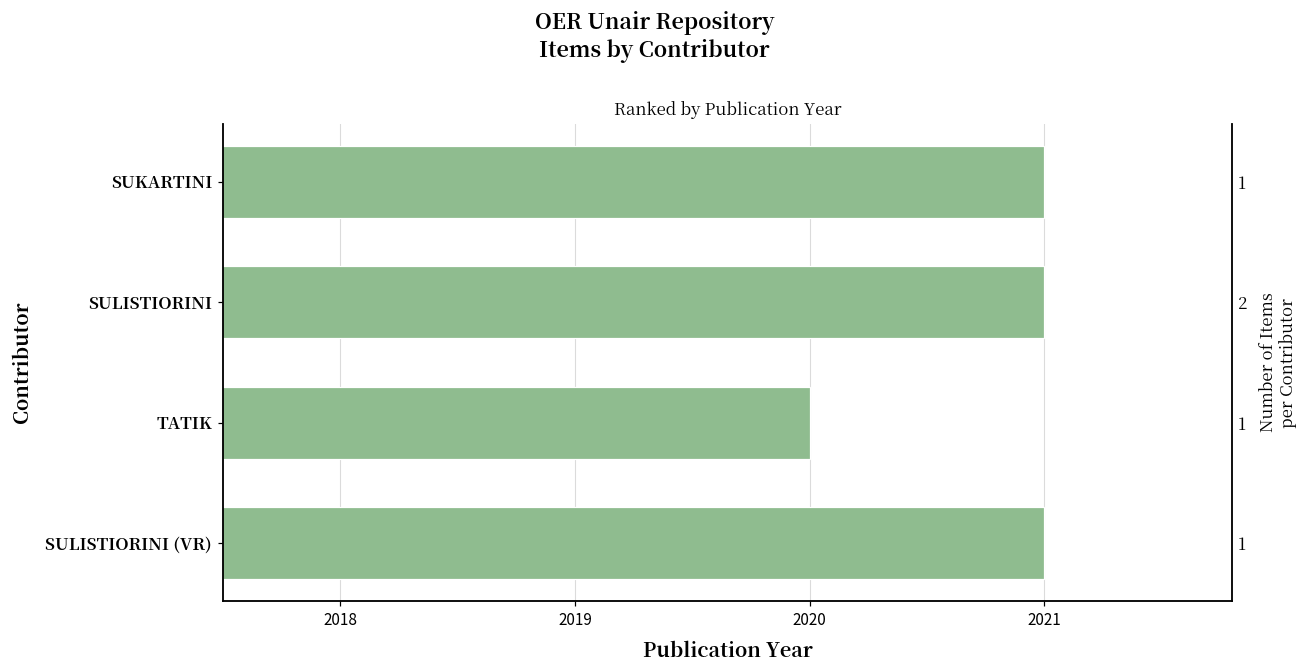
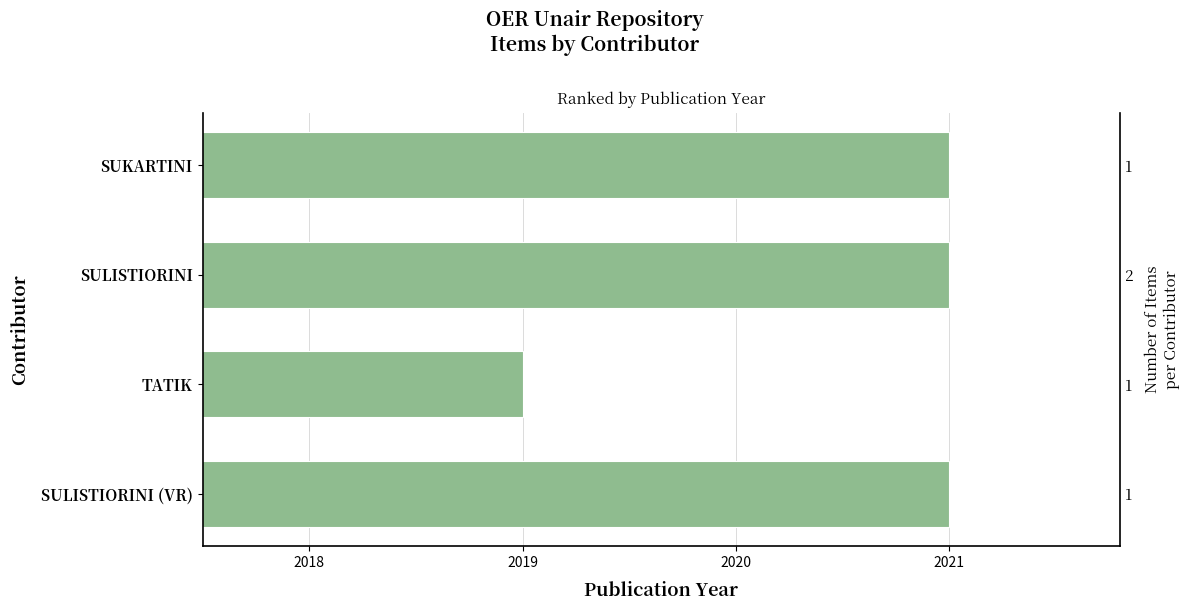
TATIK: 2020 -> 2019
